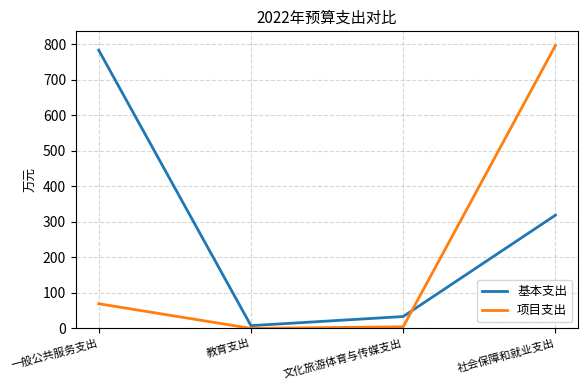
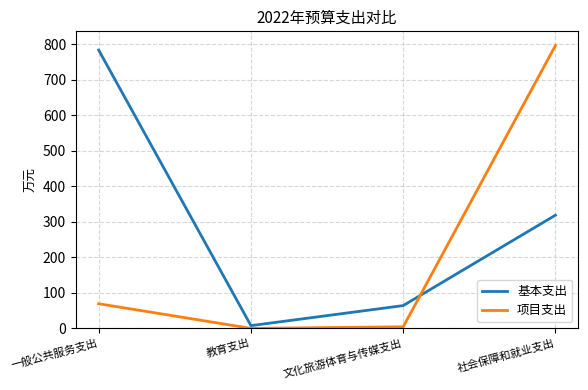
基本支出, 文化旅游体育与传媒支出: 30 -> 60
